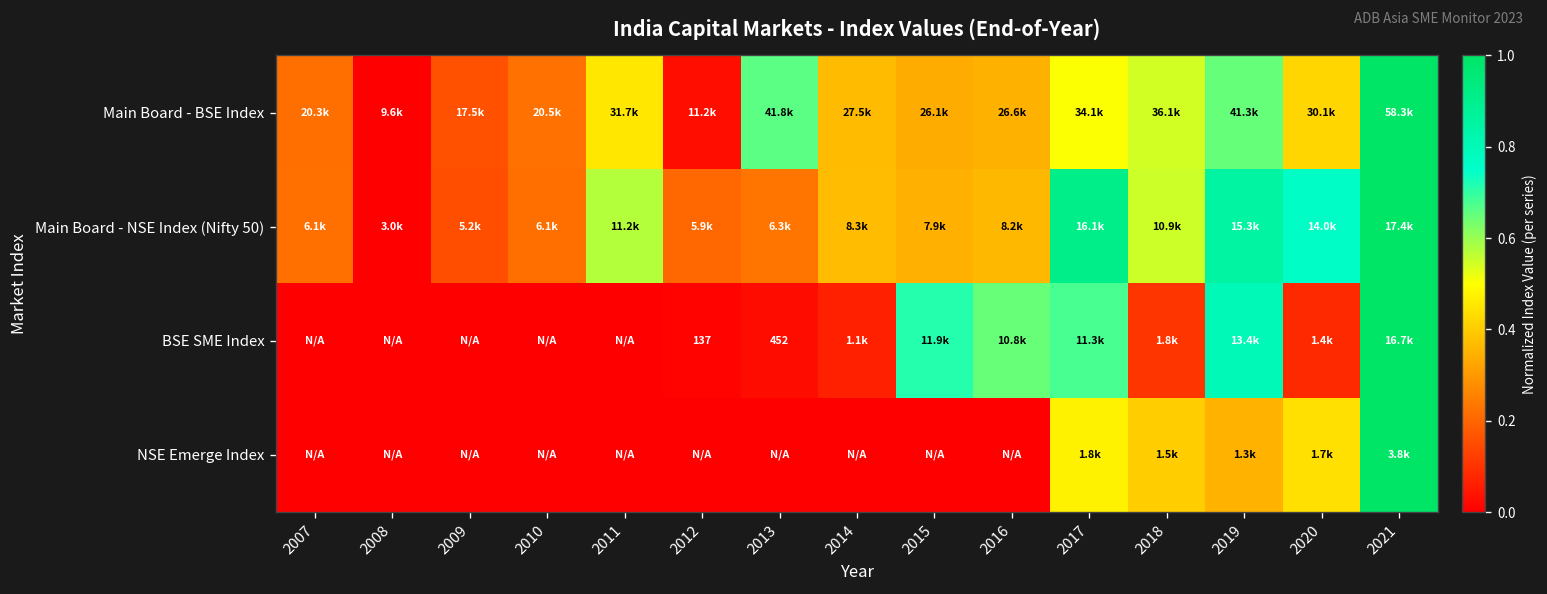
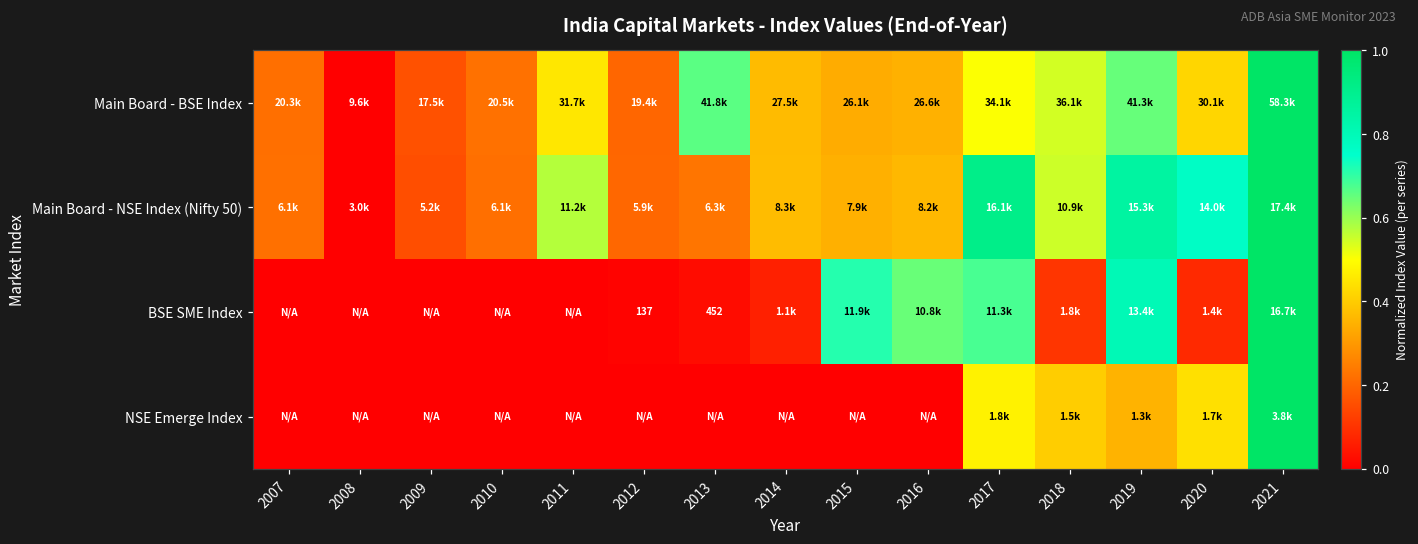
Main Board - BSE Index, 2012: 11.2k -> 19.4k
